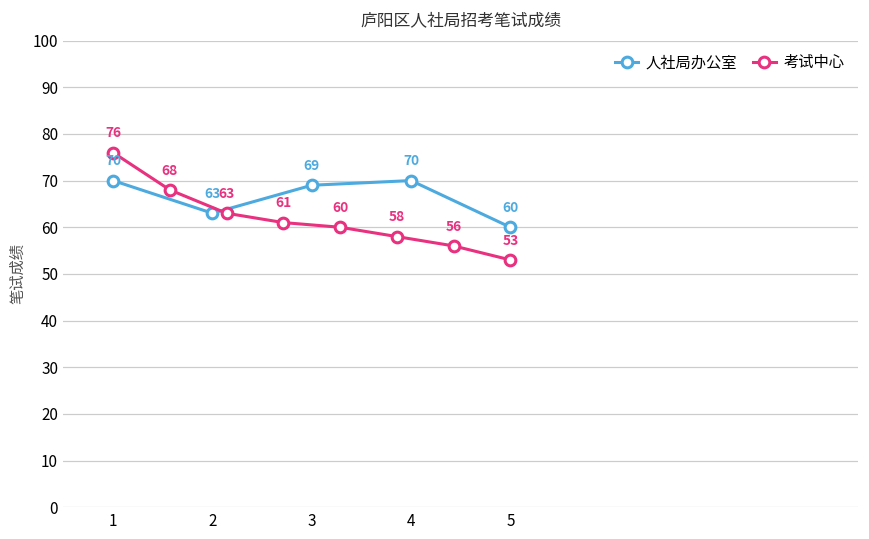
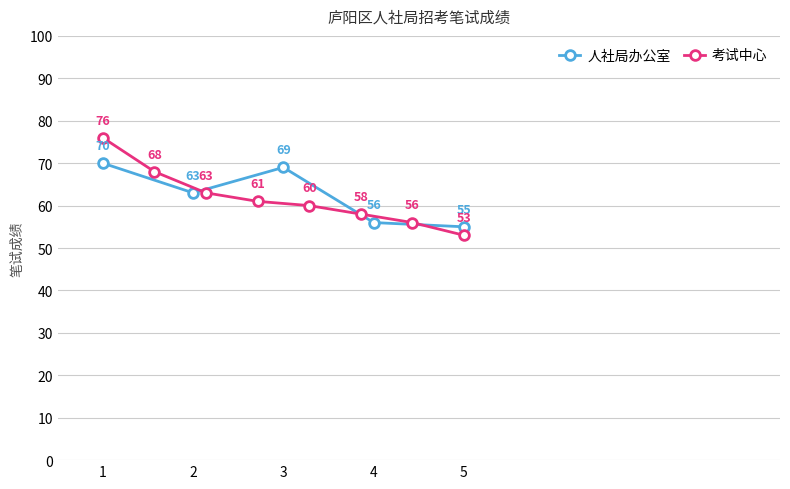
人社局办公室, 4: 70 -> 56
人社局办公室, 5: 60 -> 55
